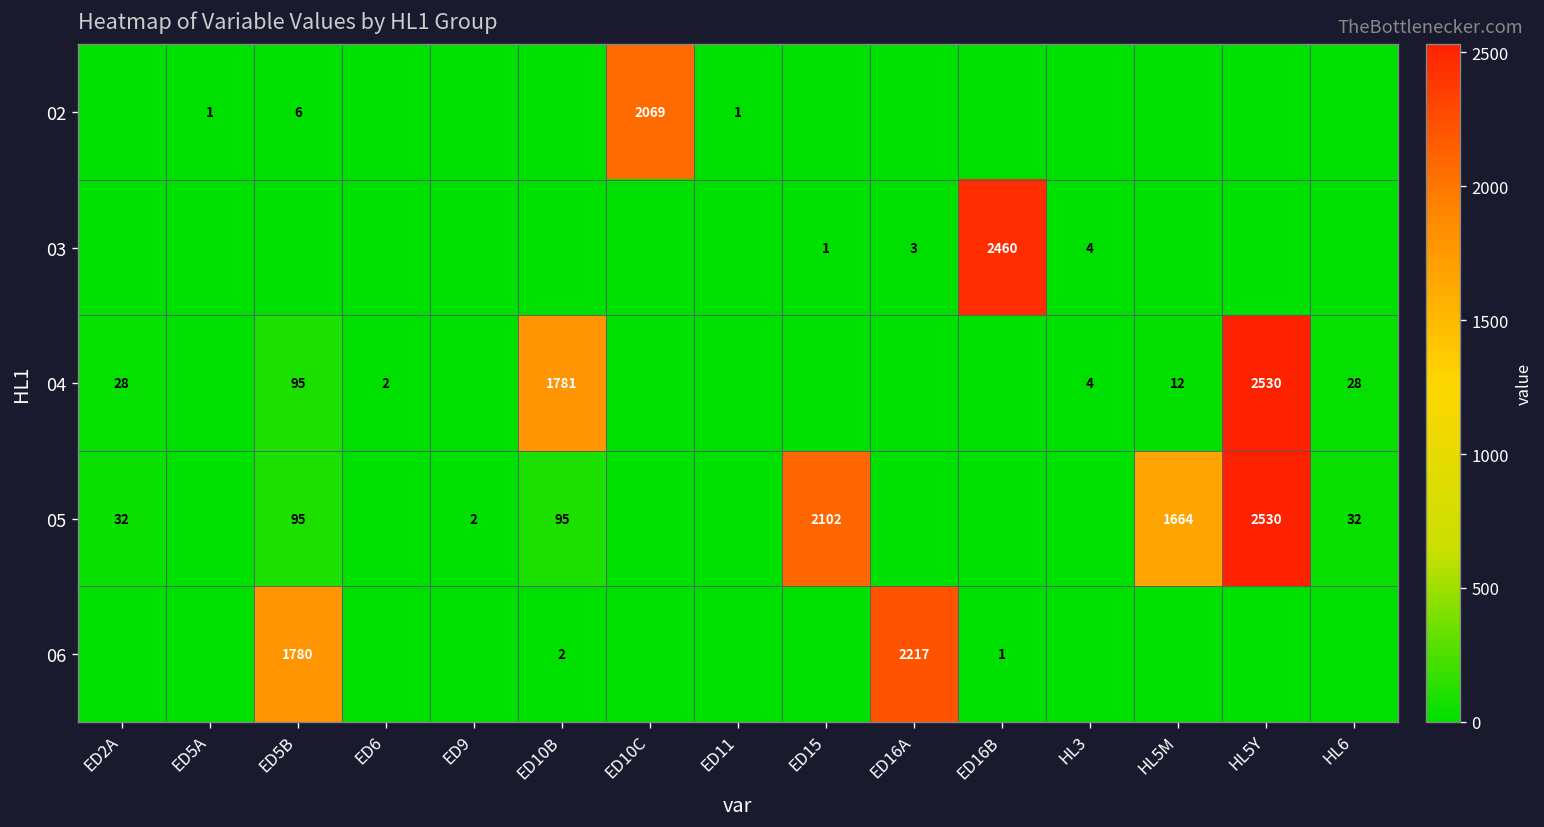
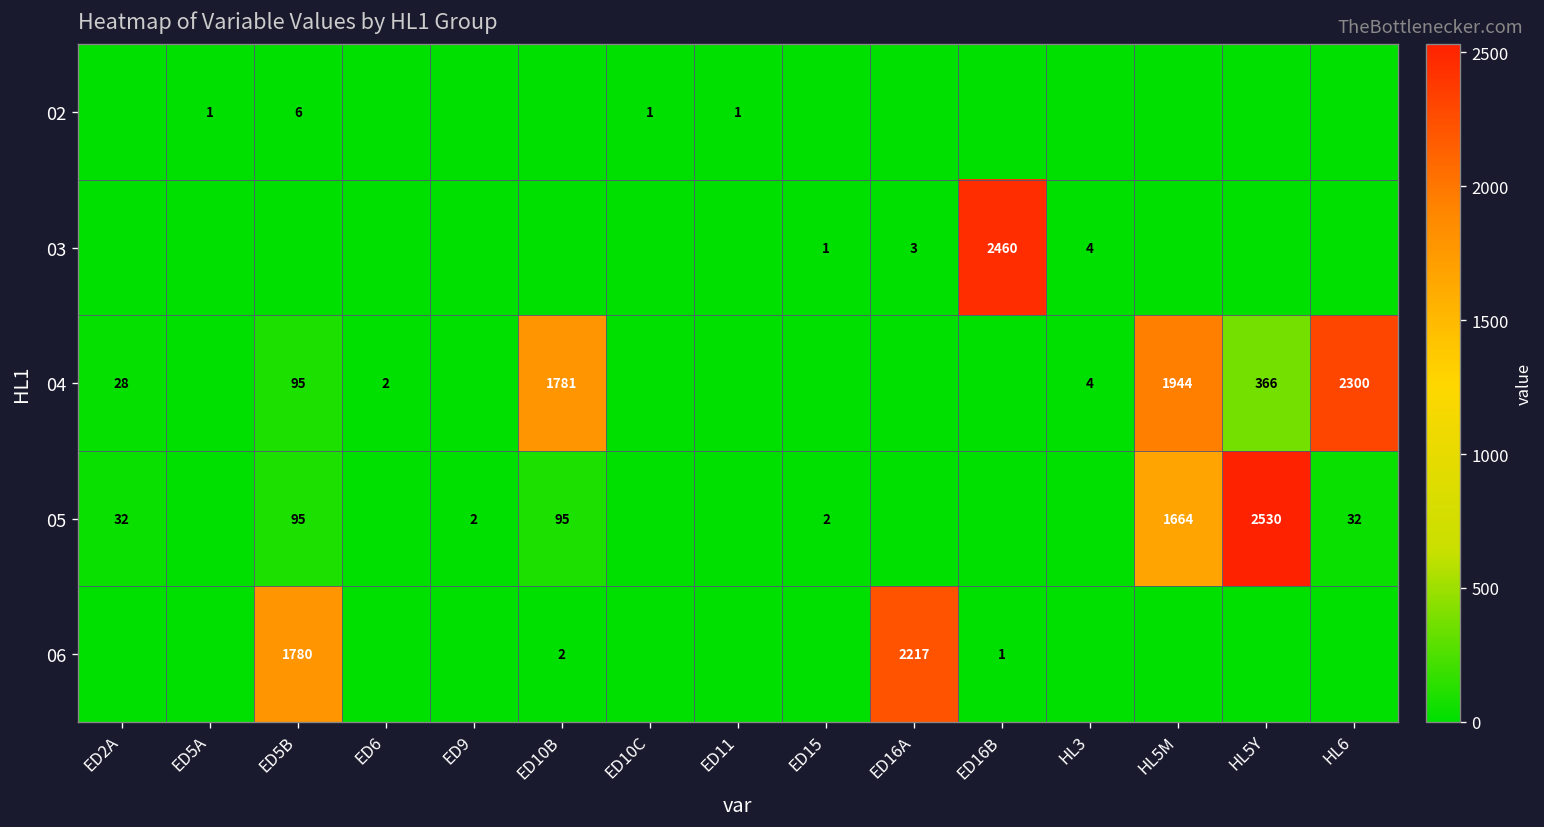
02, ED10C: 2069 -> 1
04, HL5M: 12 -> 1944
04, HL5Y: 2530 -> 366
04, HL6: 28 -> 2300
05, ED15: 2102 -> 2
